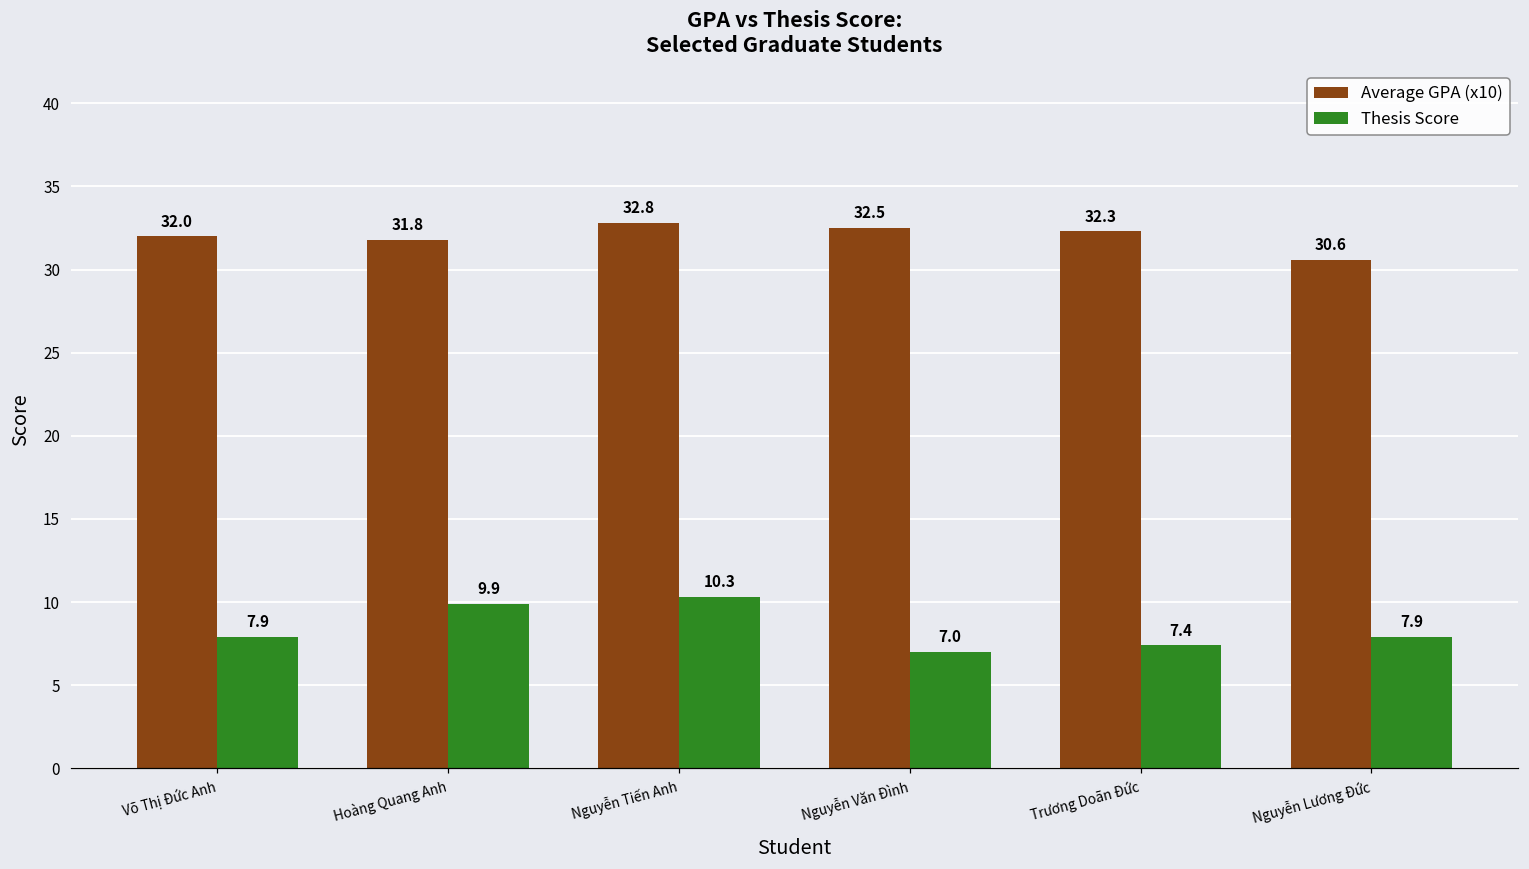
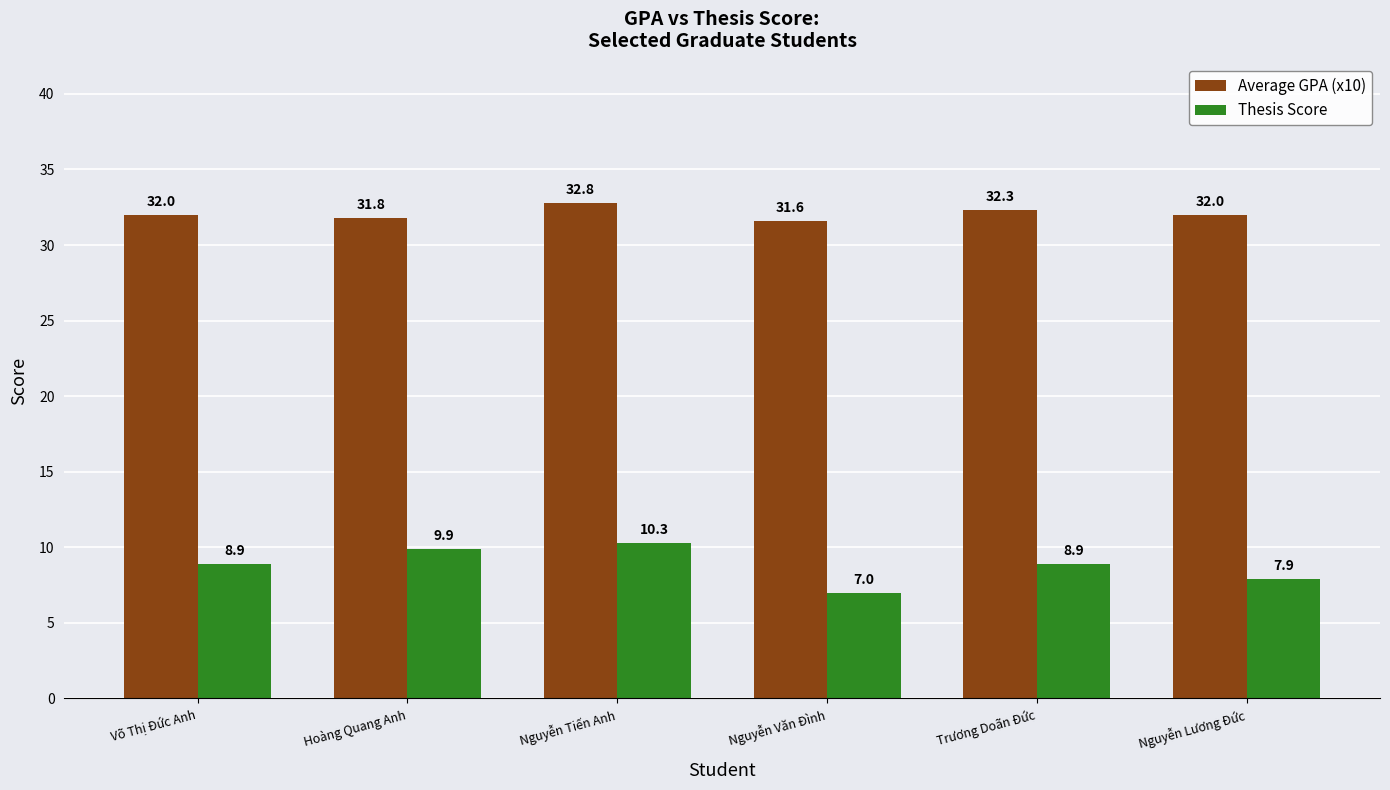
Thesis Score, Võ Thị Đức Anh: 7.9 -> 8.9
Average GPA (x10), Nguyễn Văn Đình: 32.5 -> 31.6
Thesis Score, Trương Doãn Đức: 7.4 -> 8.9
Average GPA (x10), Nguyễn Lương Đức: 30.6 -> 32.0
